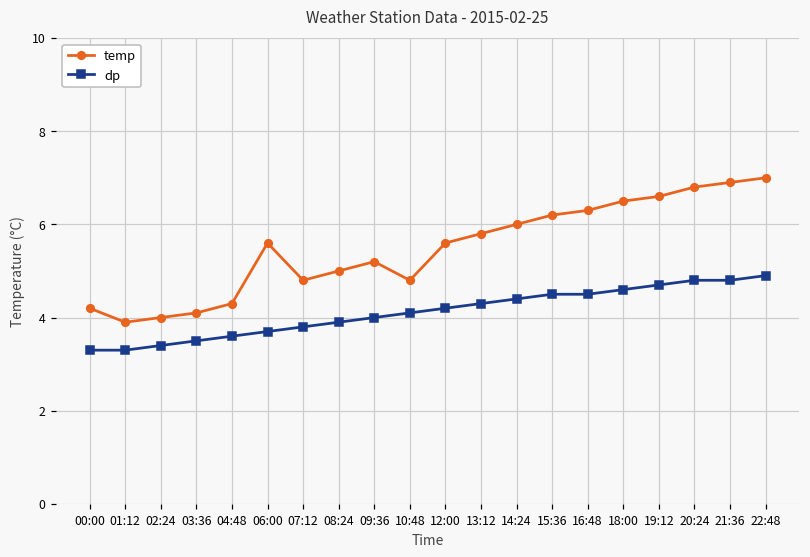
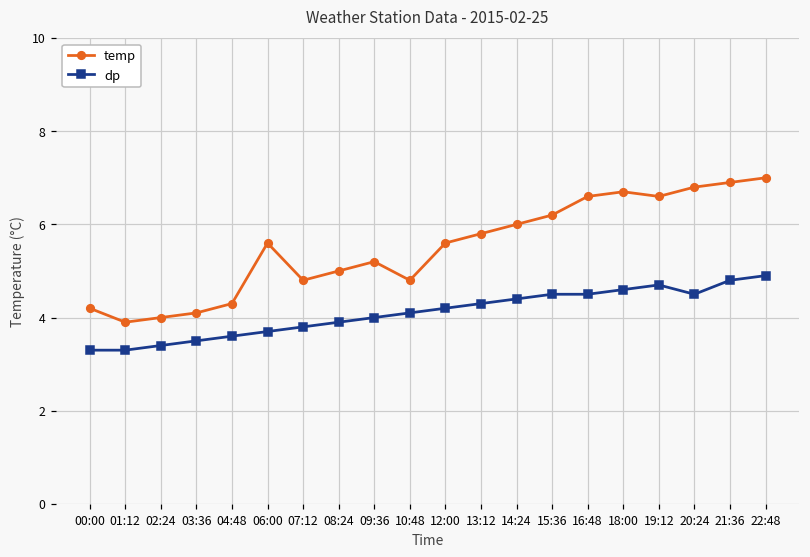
temp, 16:48: 6.3 -> 6.6
temp, 18:00: 6.5 -> 6.7
dp, 20:24: 4.8 -> 4.5
